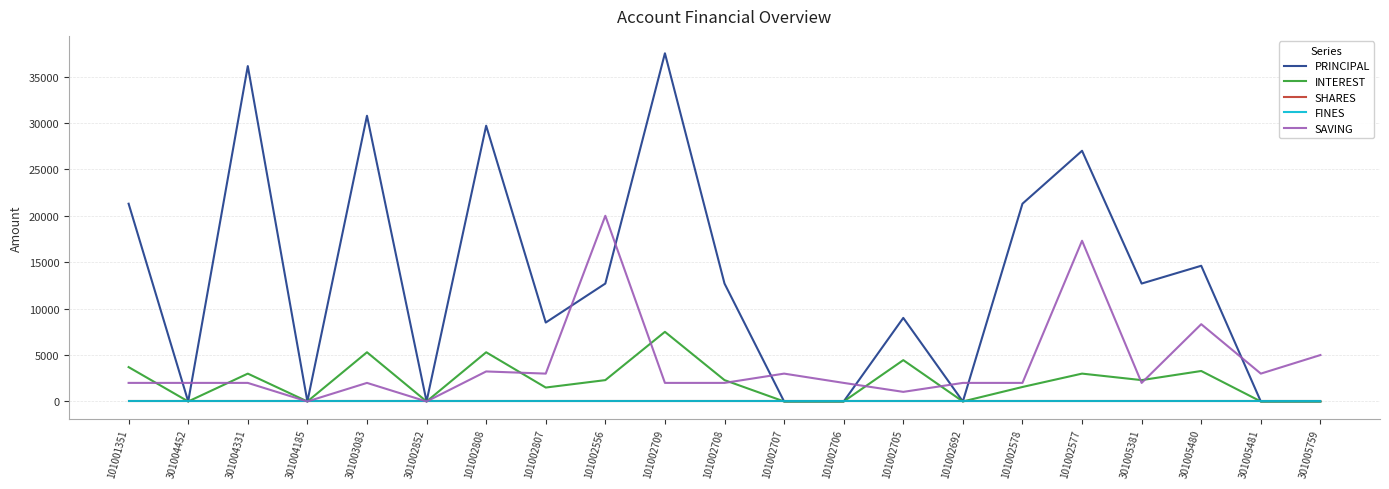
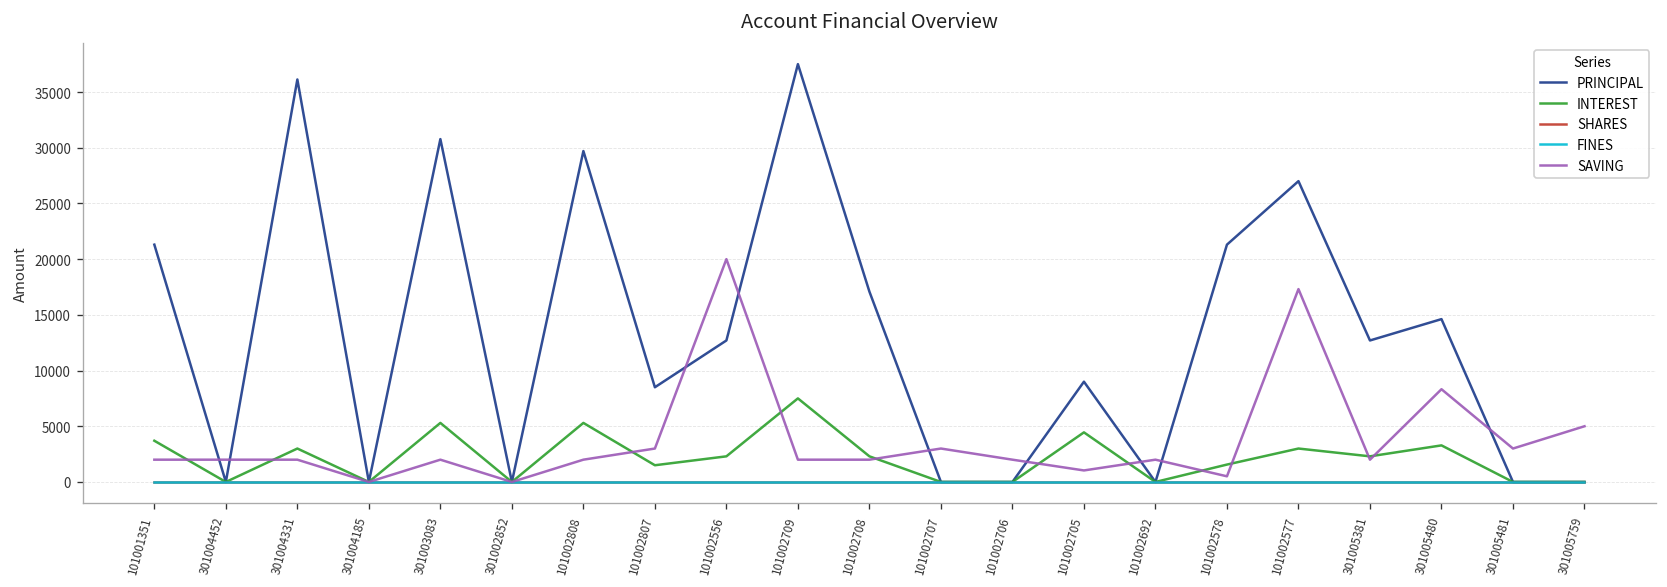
SAVING, 101002808: 3000 -> 2000
PRINCIPAL, 101002708: 13000 -> 17000
SAVING, 101002578: 2000 -> 1000
